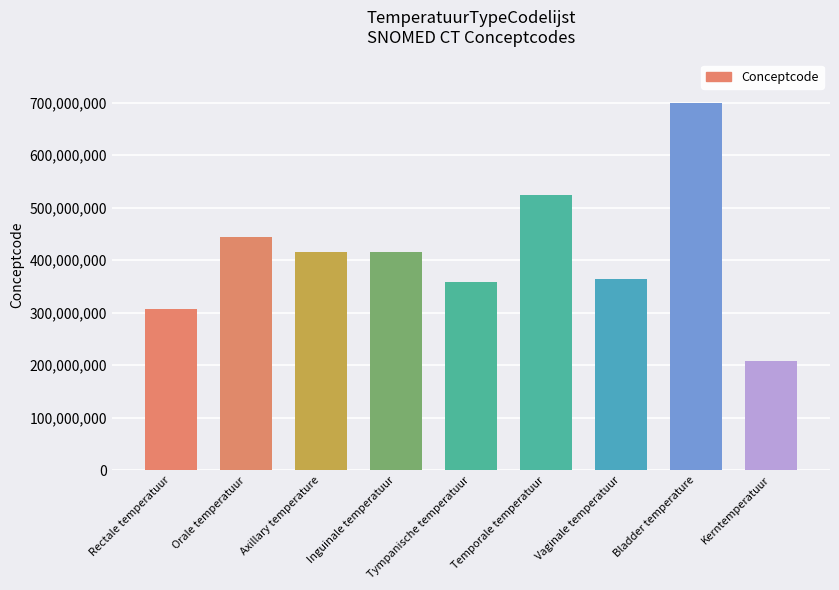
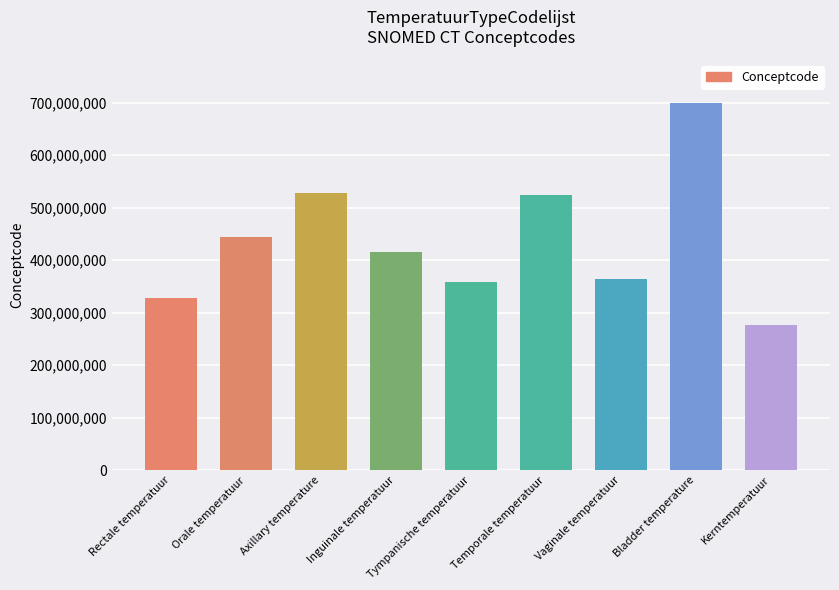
Rectale temperatuur: 310,000,000 -> 330,000,000
Axillary temperature: 420,000,000 -> 530,000,000
Kerntemperatuur: 210,000,000 -> 280,000,000
